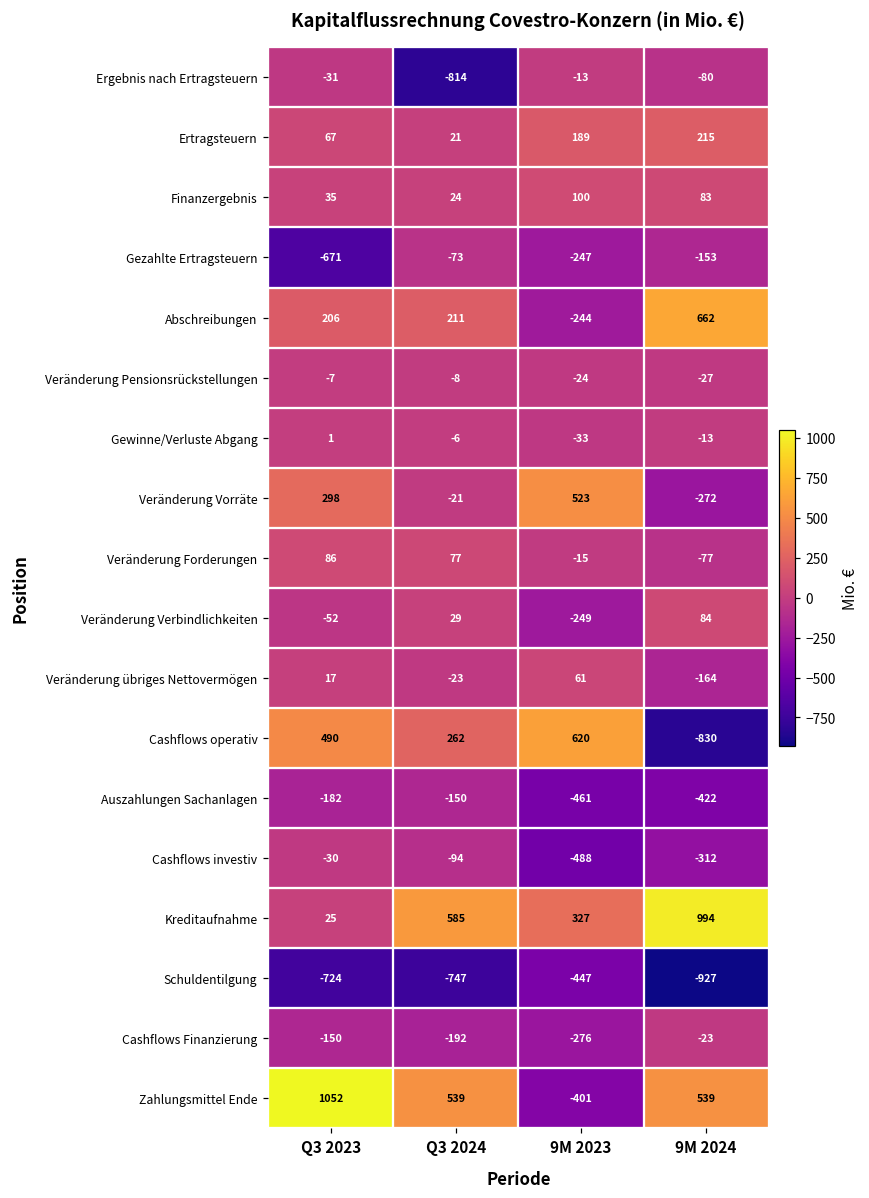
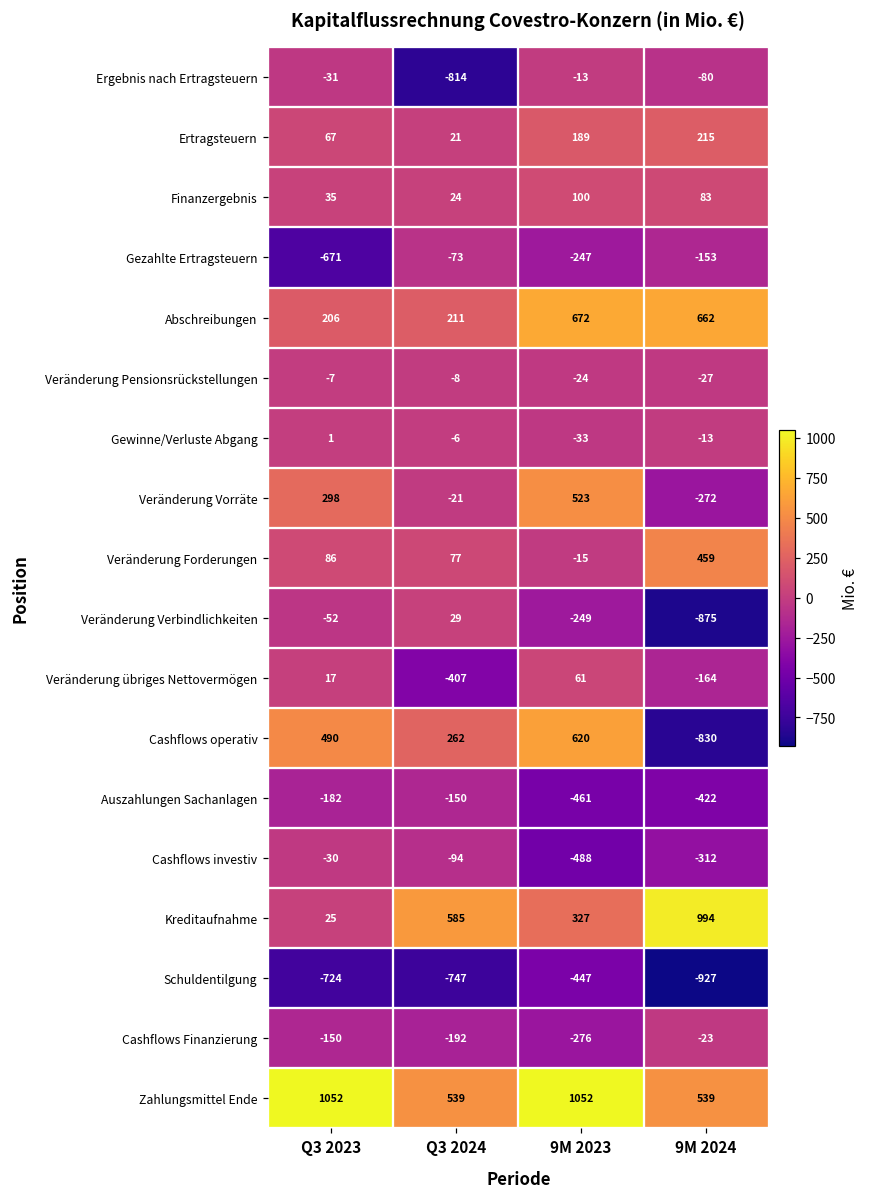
Abschreibungen, 9M 2023: -244 -> 672
Veränderung Forderungen, 9M 2024: -77 -> 459
Veränderung Verbindlichkeiten, 9M 2024: 84 -> -875
Veränderung übriges Nettovermögen, Q3 2024: -23 -> -407
Zahlungsmittel Ende, 9M 2023: -401 -> 1052
